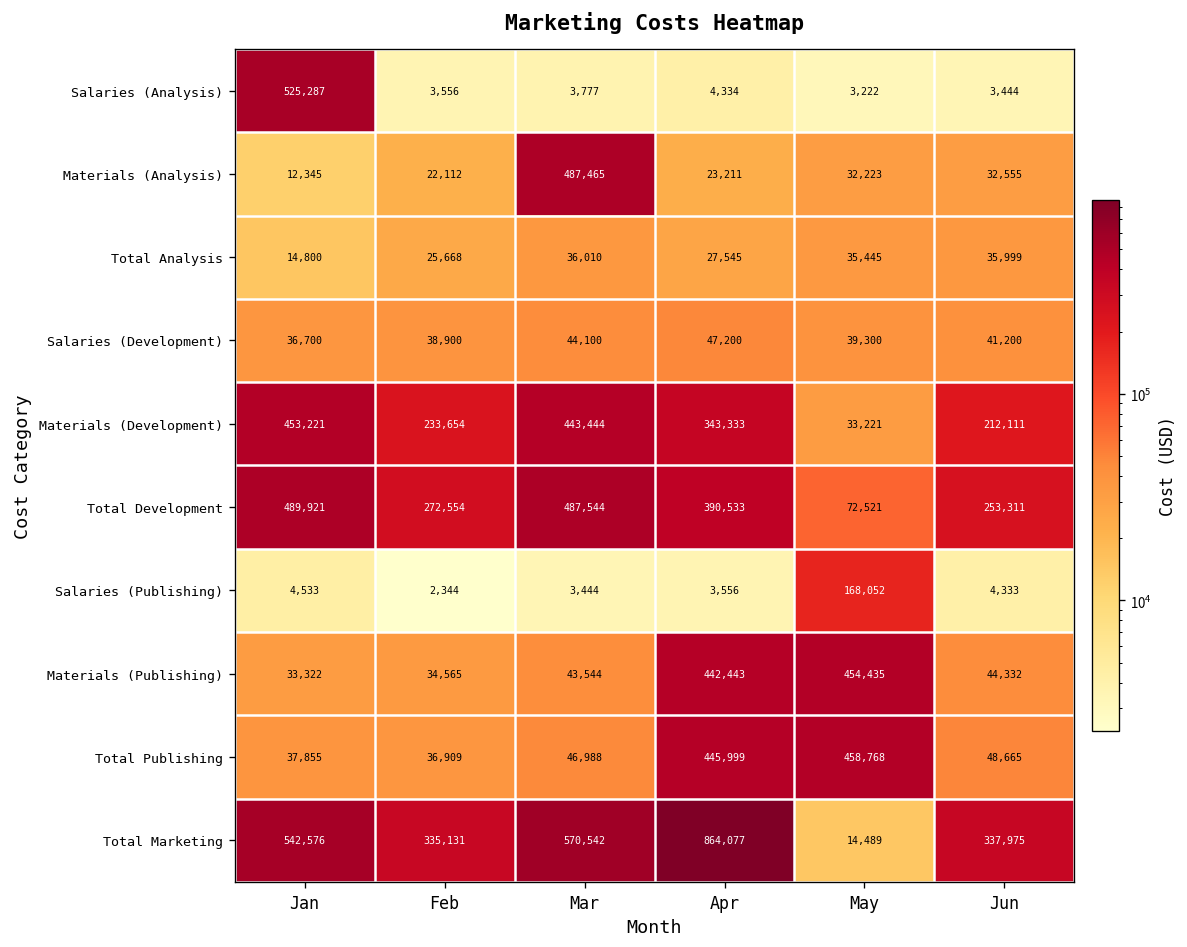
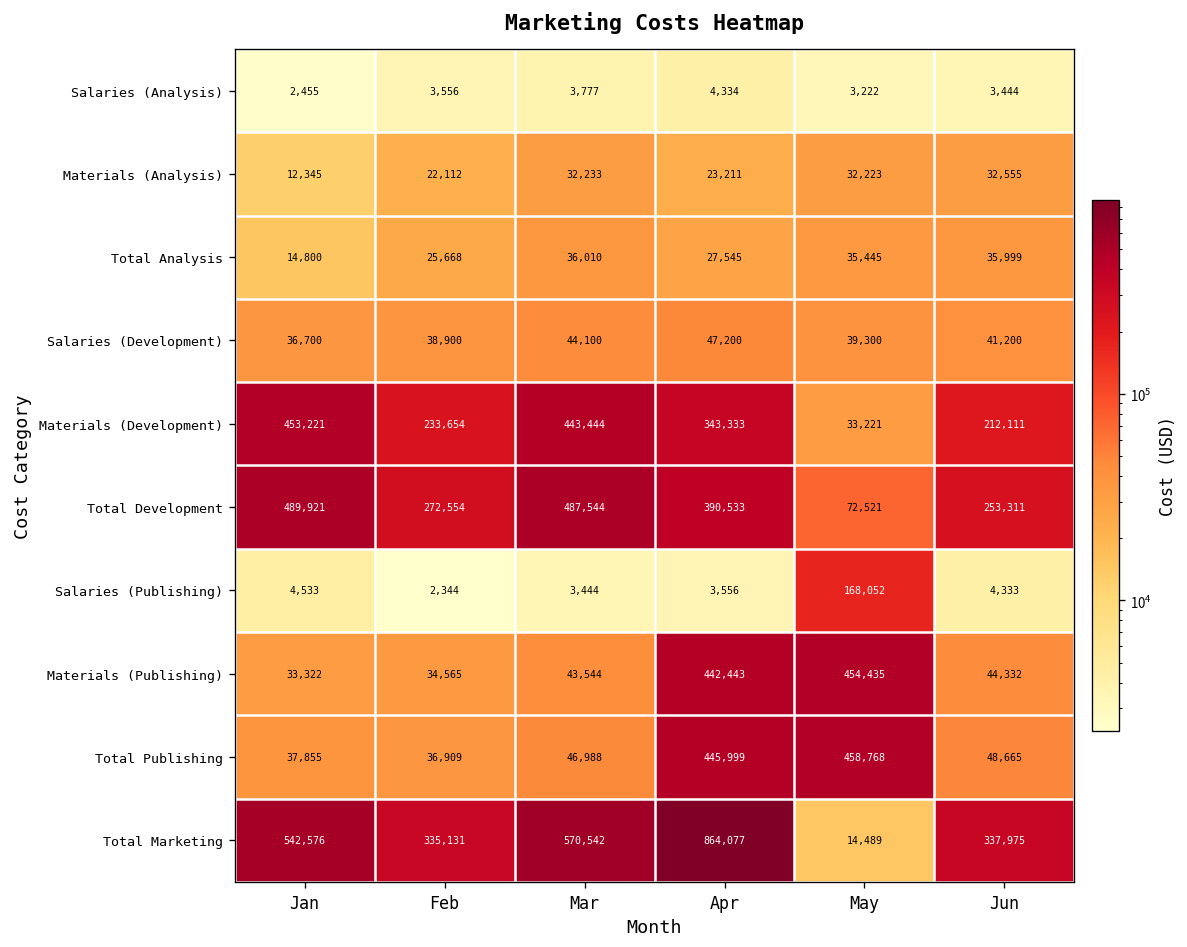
Salaries (Analysis), Jan: 525,287 -> 2,455
Materials (Analysis), Mar: 487,465 -> 32,233
